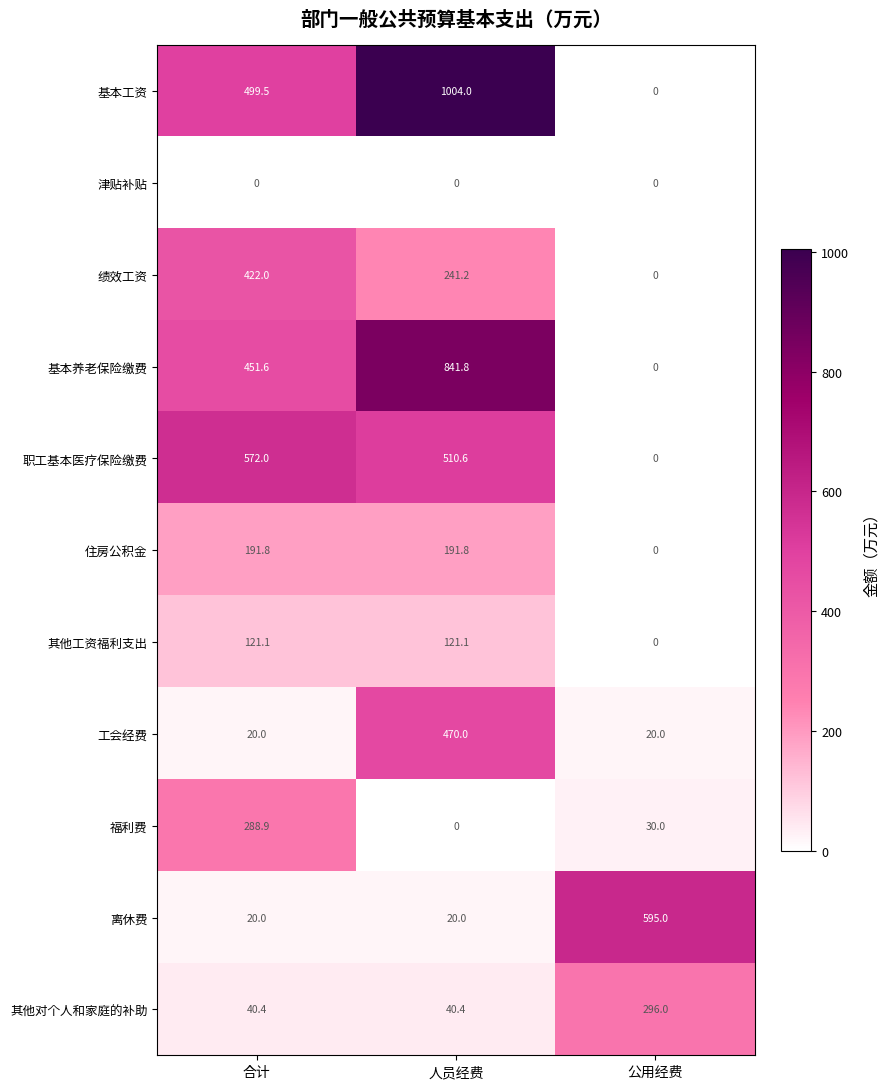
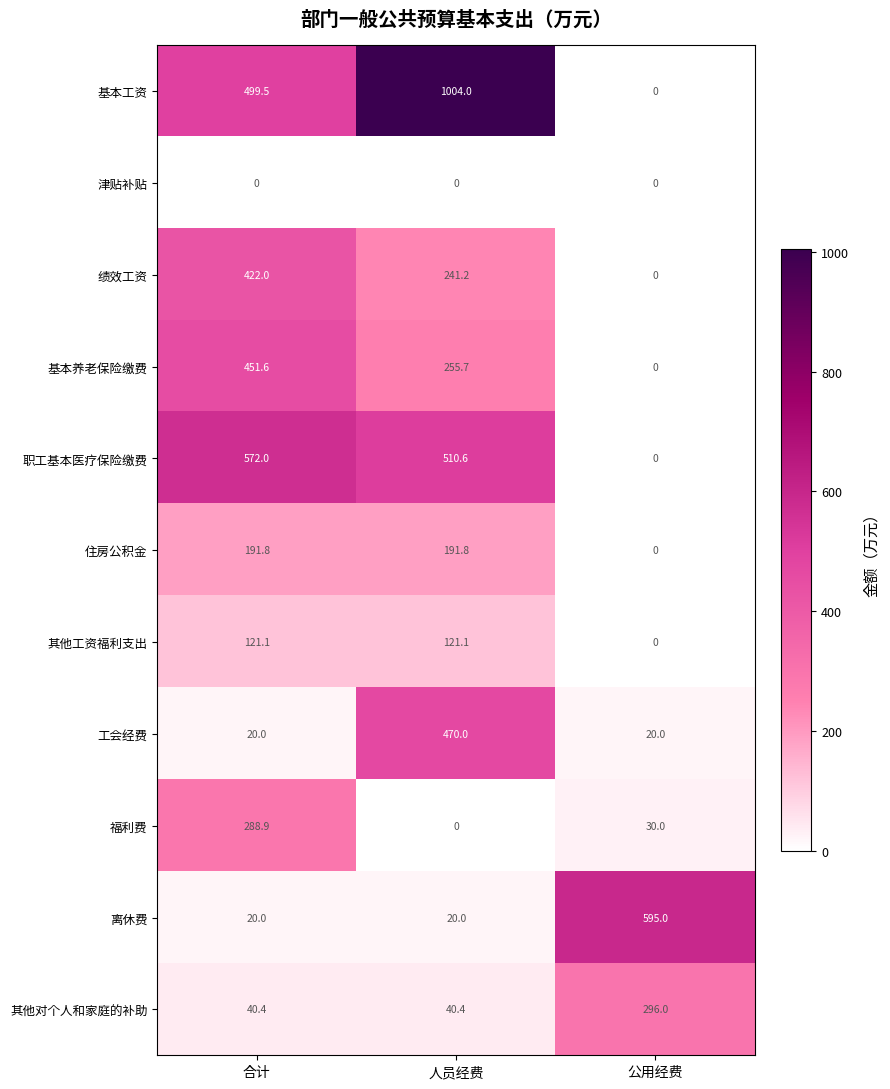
基本养老保险缴费, 人员经费: 841.8 -> 255.7
